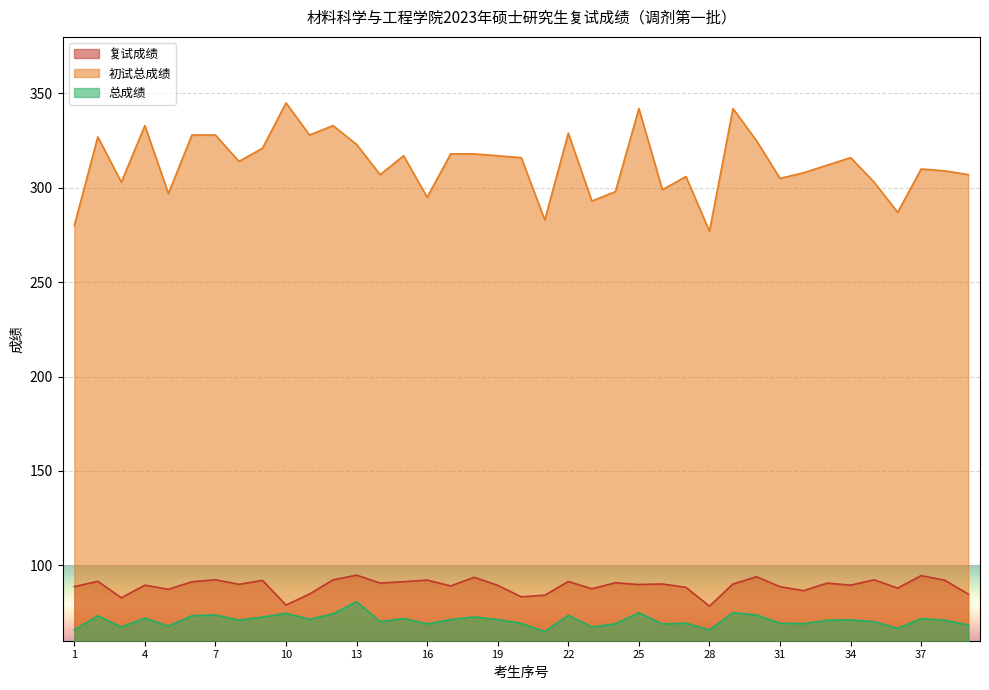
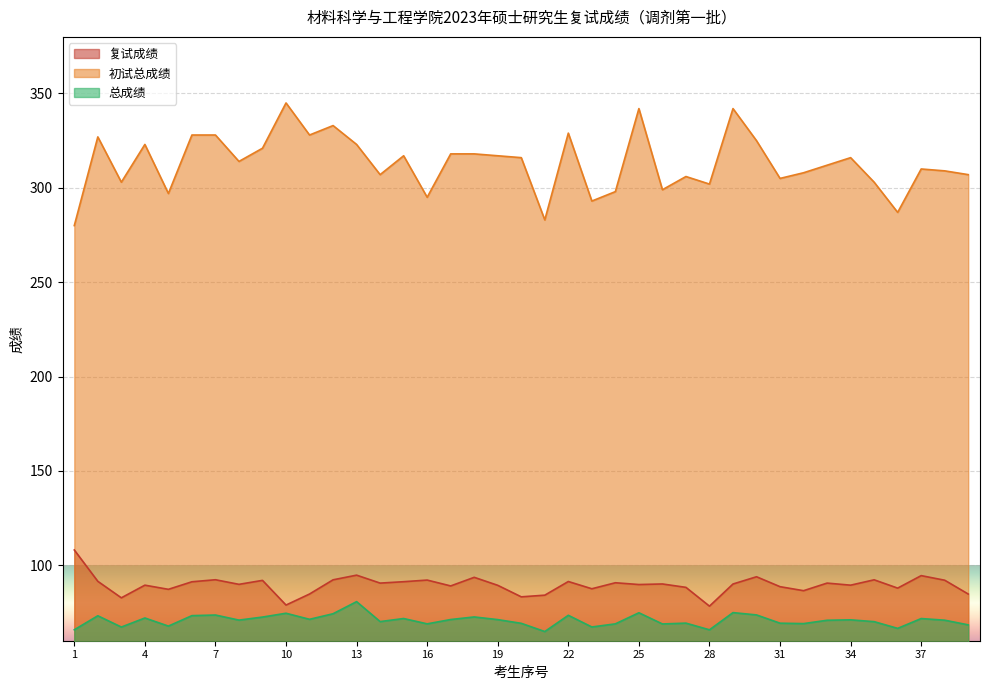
复试成绩, 1: 89 -> 108
初试总成绩, 4: 333 -> 323
初试总成绩, 28: 277 -> 302
